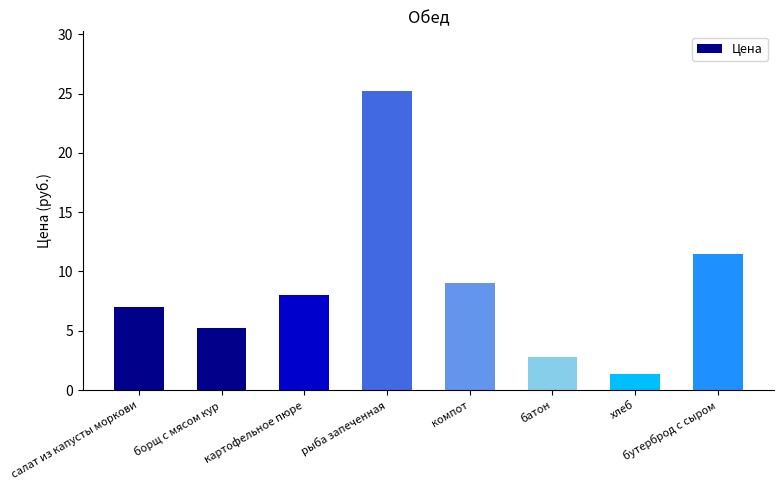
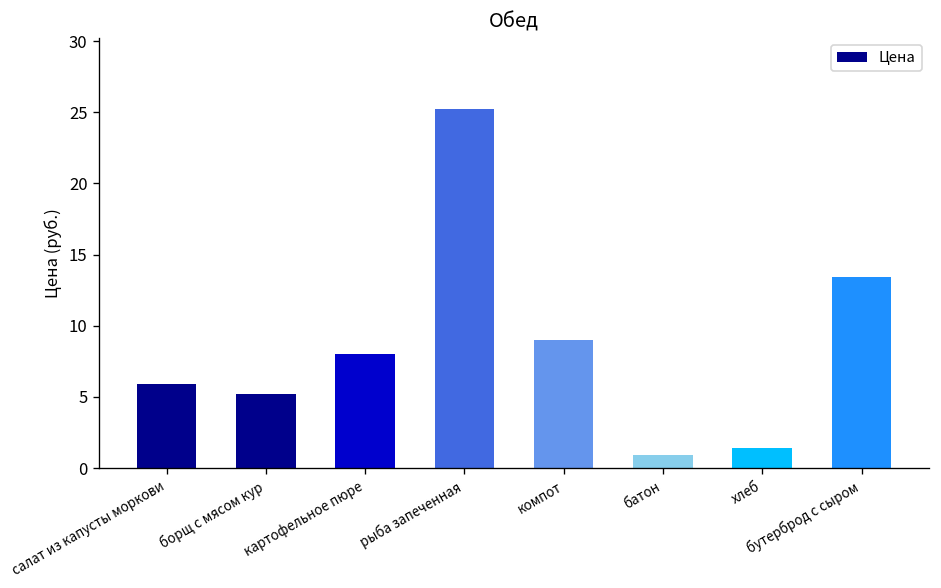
салат из капусты моркови: 7.0 -> 5.9
батон: 2.8 -> 0.9
бутерброд с сыром: 11.5 -> 13.4
